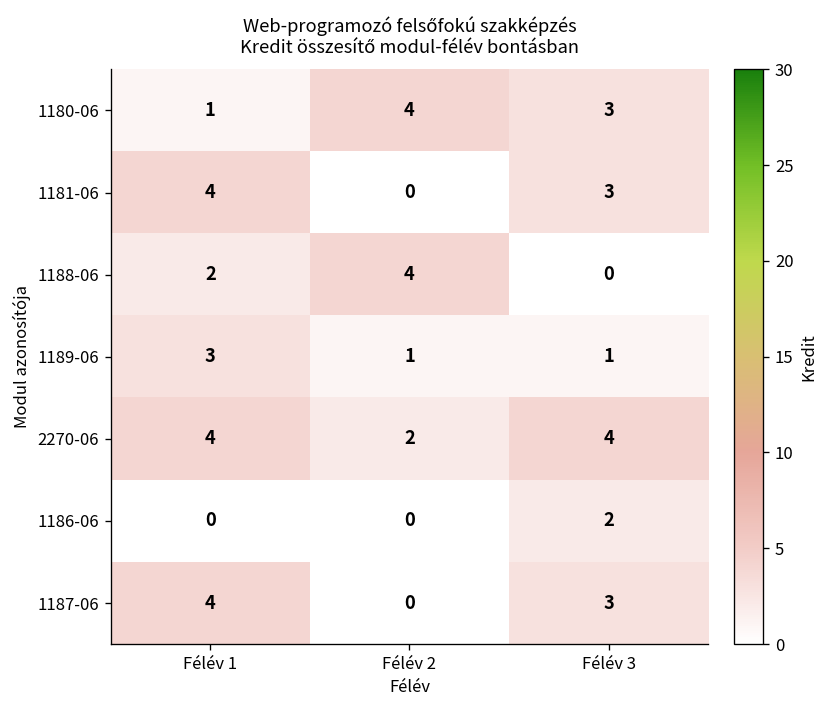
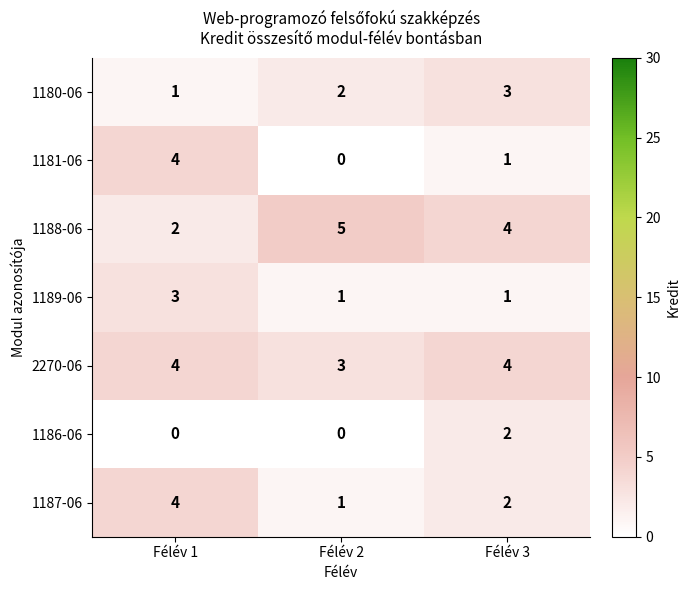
1180-06, Félév 2: 4 -> 2
1181-06, Félév 3: 3 -> 1
1188-06, Félév 2: 4 -> 5
1188-06, Félév 3: 0 -> 4
2270-06, Félév 2: 2 -> 3
1187-06, Félév 2: 0 -> 1
1187-06, Félév 3: 3 -> 2
